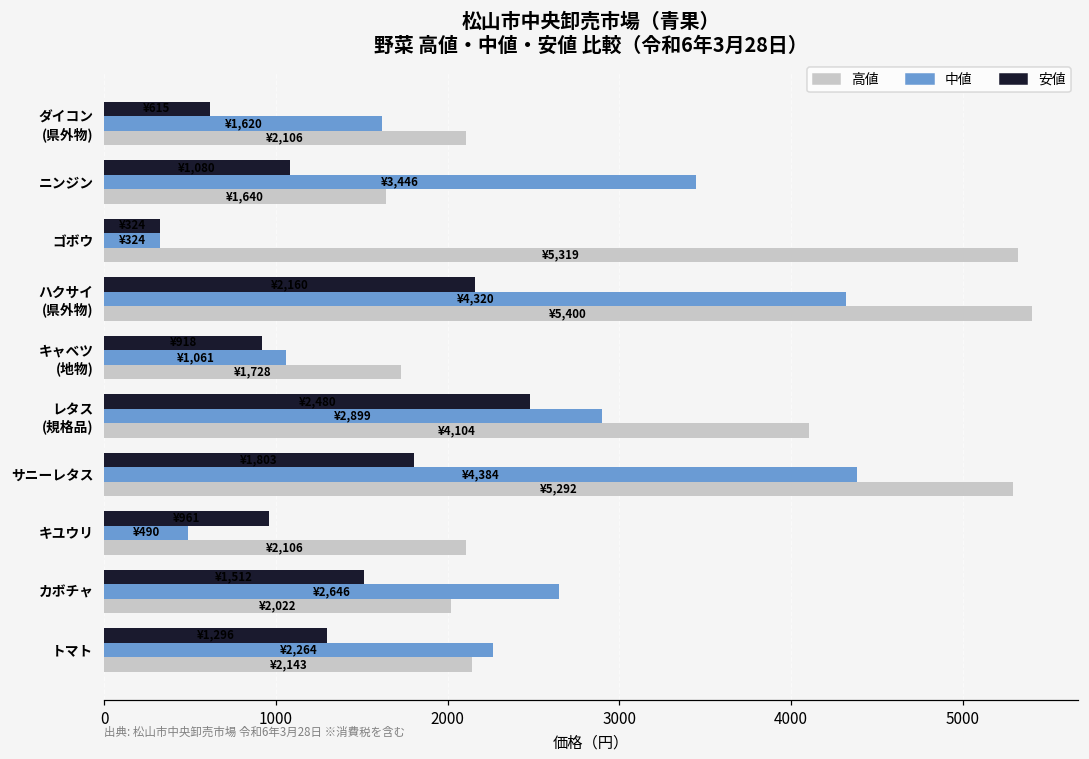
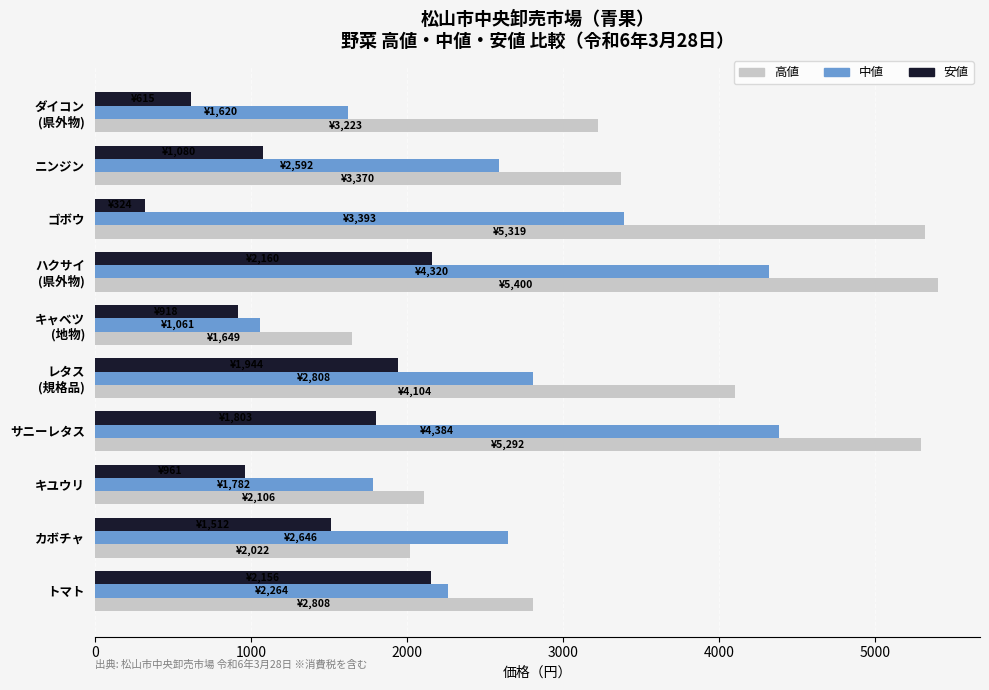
高値, ダイコン (県外物): ¥2,106 -> ¥3,223
中値, ニンジン: ¥3,446 -> ¥2,592
高値, ニンジン: ¥1,640 -> ¥3,370
中値, ゴボウ: ¥324 -> ¥3,393
高値, キャベツ (地物): ¥1,728 -> ¥1,649
安値, レタス (規格品): 2480 -> 1940
中値, レタス (規格品): ¥2,899 -> ¥2,808
中値, キユウリ: ¥490 -> ¥1,782
安値, トマト: 1300 -> 2160
高値, トマト: ¥2,143 -> ¥2,808
